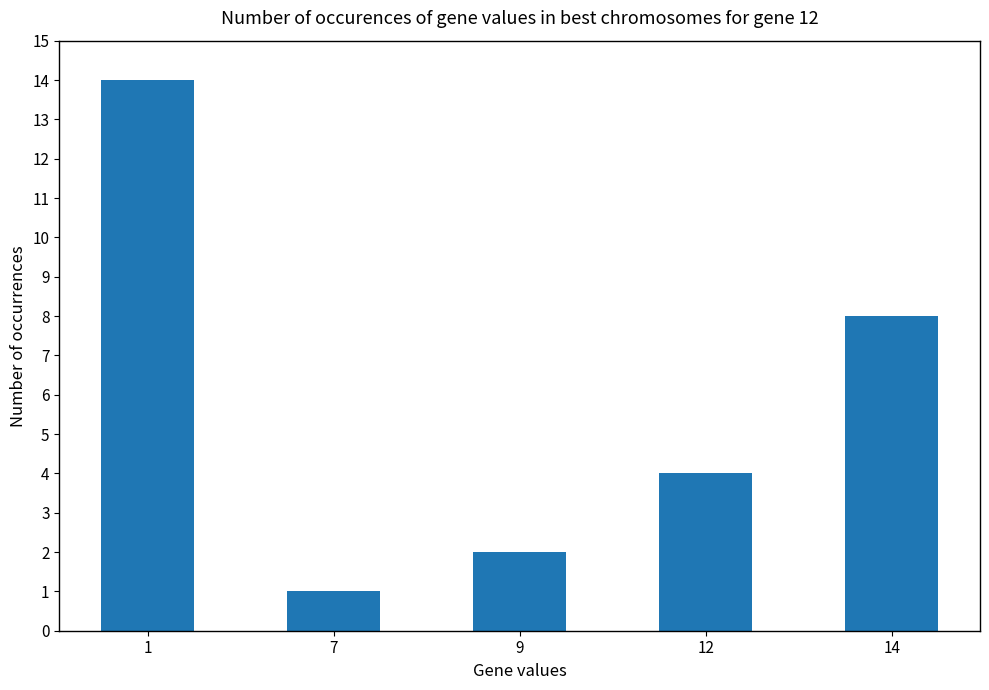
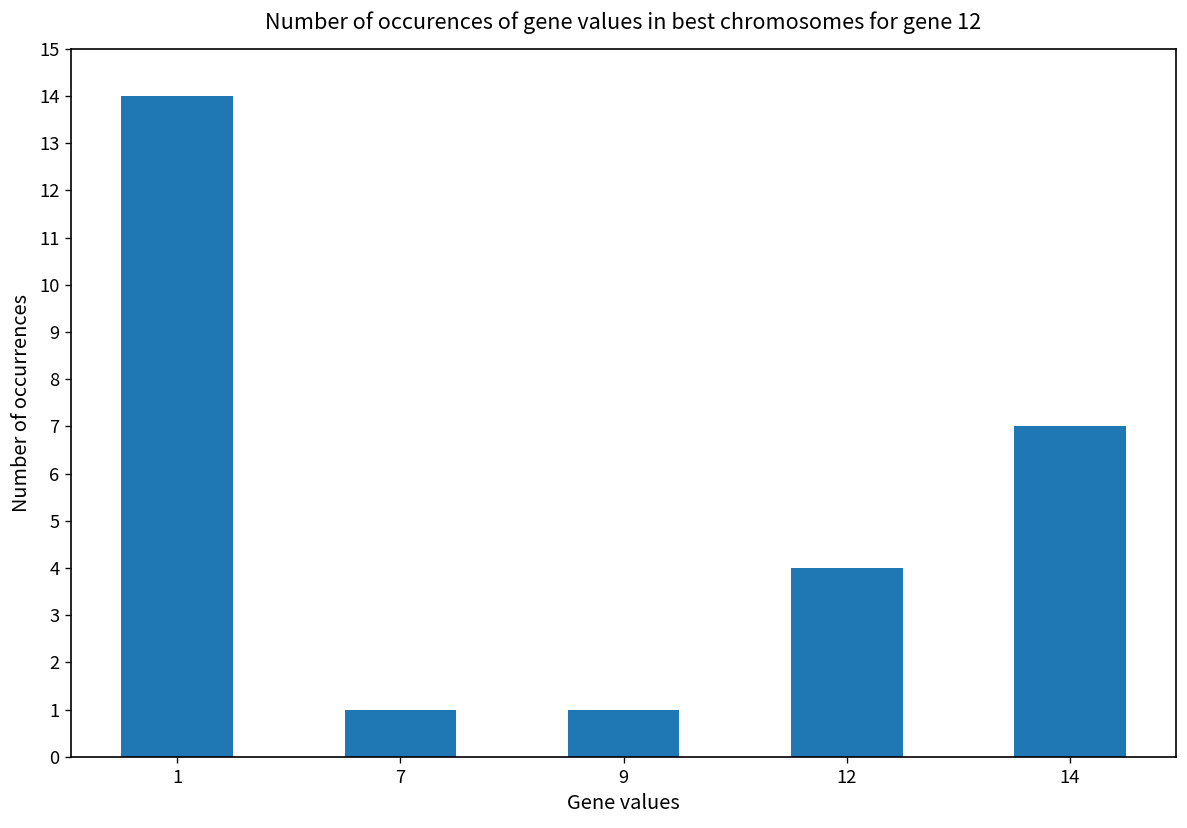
9: 2 -> 1
14: 8 -> 7
